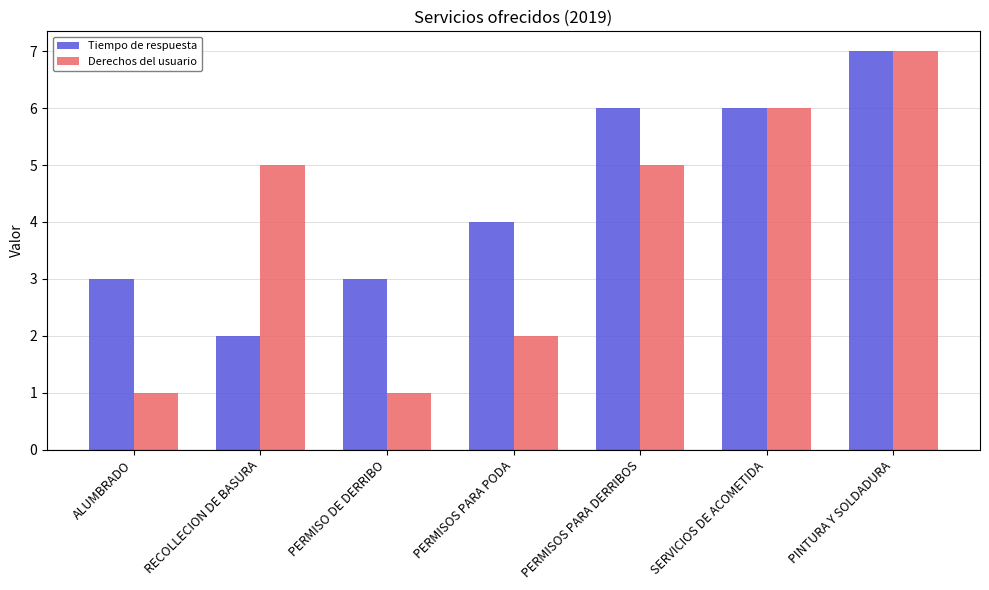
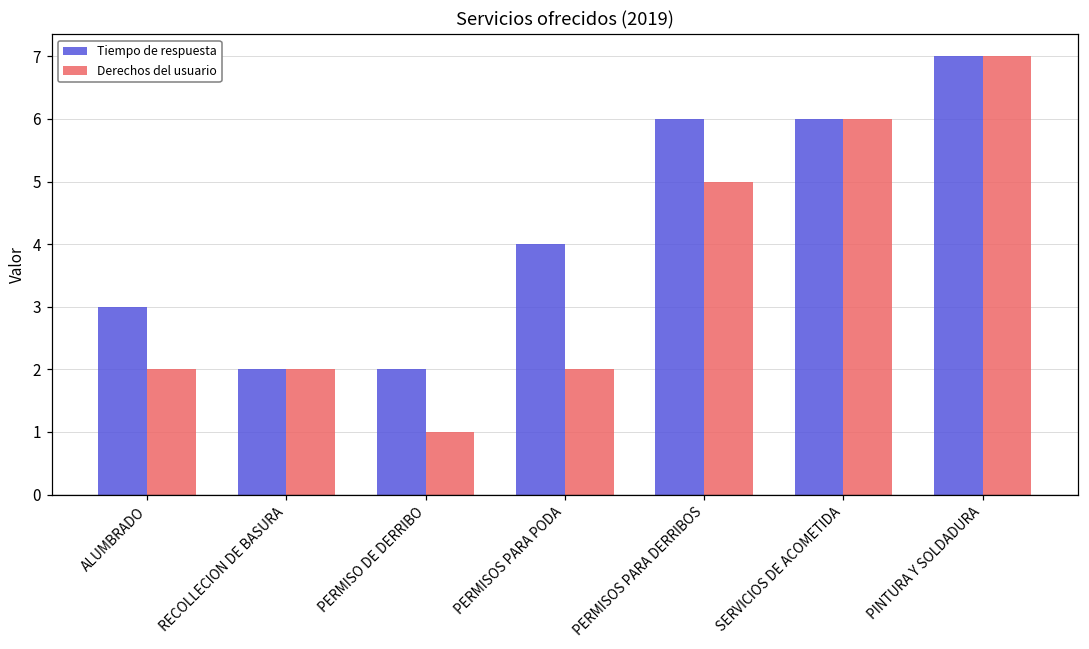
Derechos del usuario, ALUMBRADO: 1 -> 2
Derechos del usuario, RECOLLECION DE BASURA: 5 -> 2
Tiempo de respuesta, PERMISO DE DERRIBO: 3 -> 2
